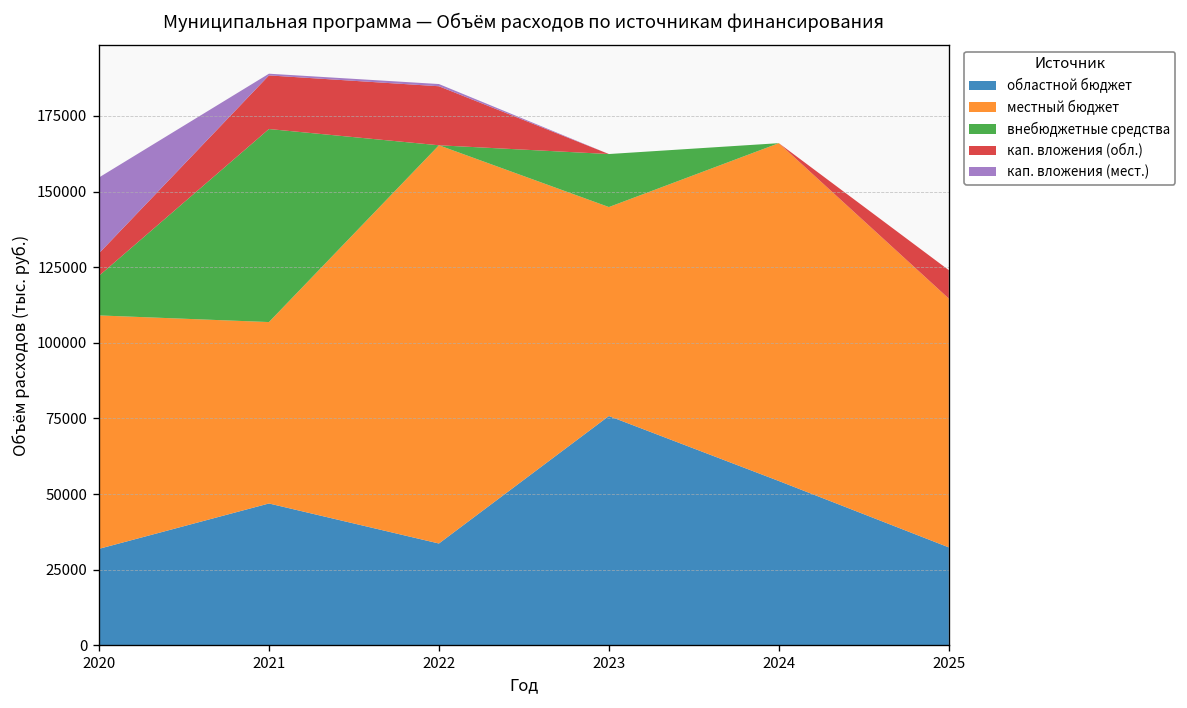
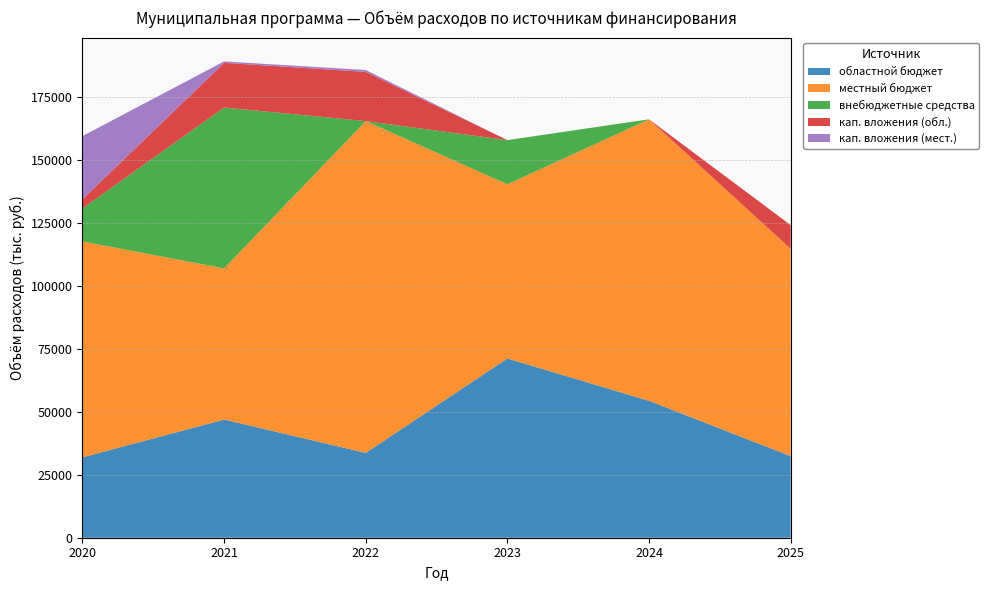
местный бюджет, 2020: 77000 -> 86000
кап. вложения (обл.), 2020: 7000 -> 4000
областной бюджет, 2023: 76000 -> 71000
